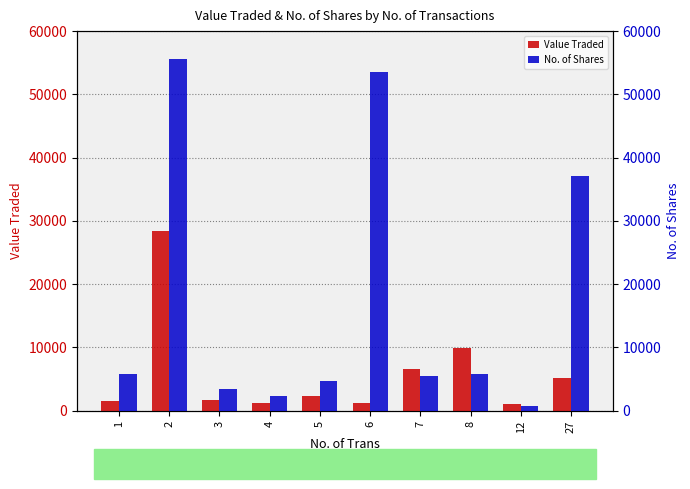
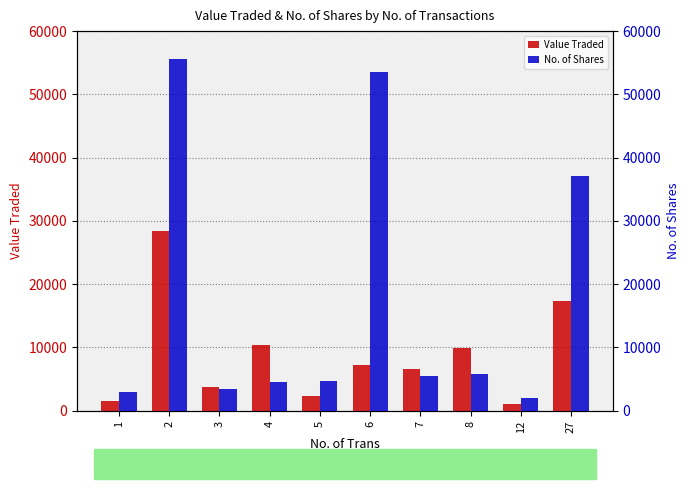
Value Traded, 3: 2000 -> 4000
Value Traded, 4: 1000 -> 10000
Value Traded, 6: 1000 -> 7000
Value Traded, 27: 5000 -> 17000
No. of Shares, 1: 6000 -> 3000
No. of Shares, 4: 2000 -> 5000
No. of Shares, 12: 1000 -> 2000
